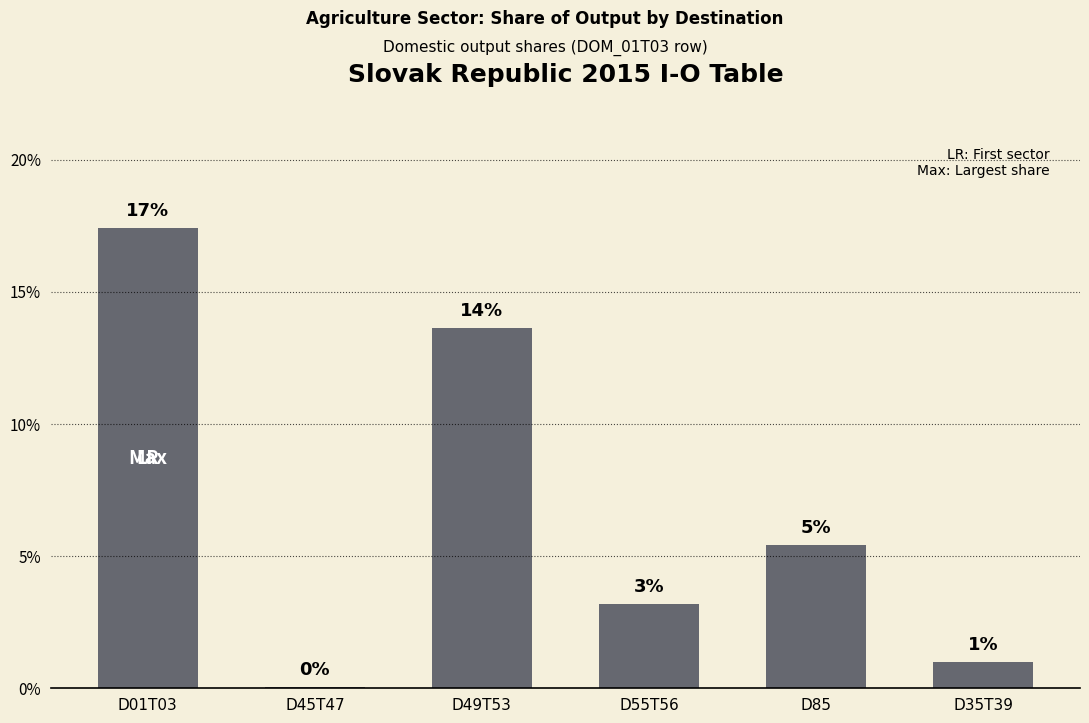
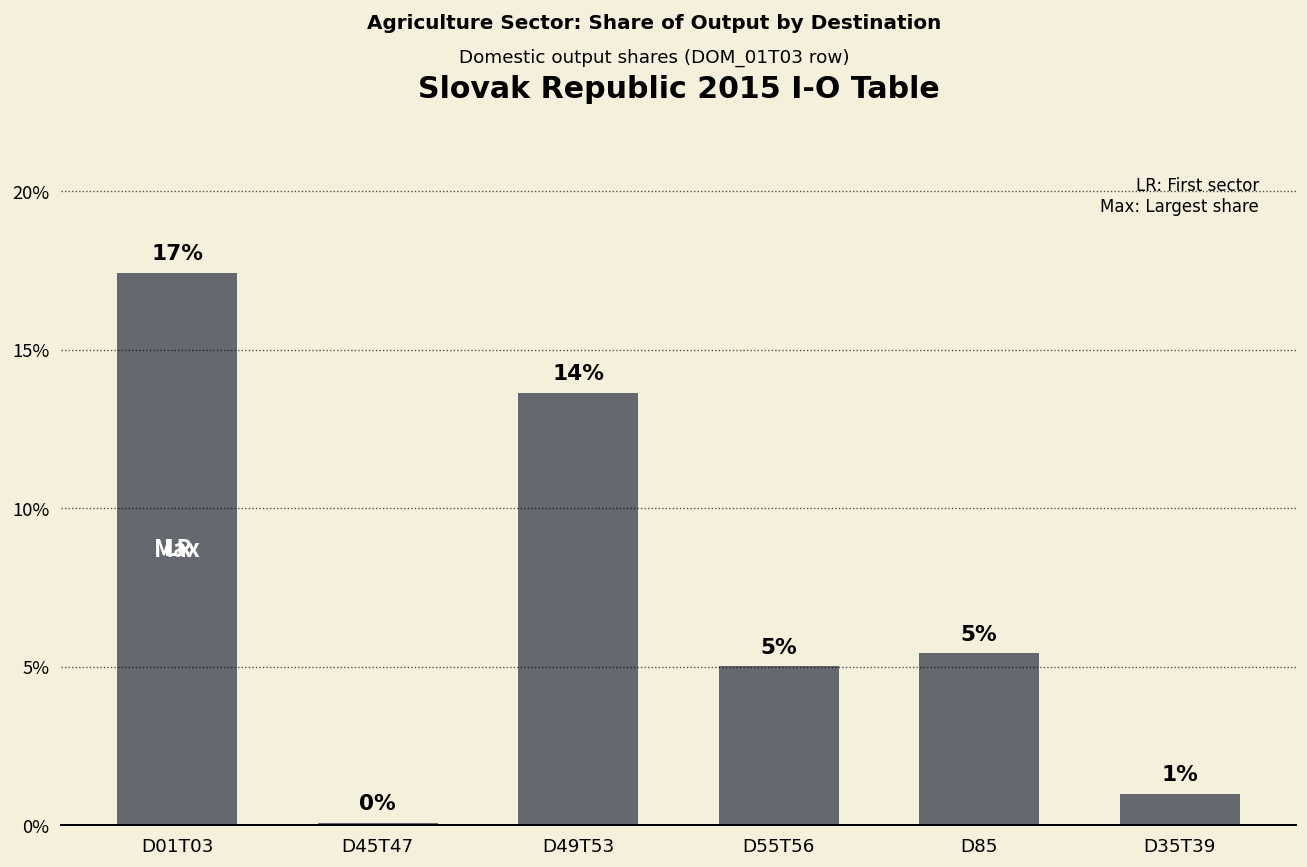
D55T56: 3% -> 5%
